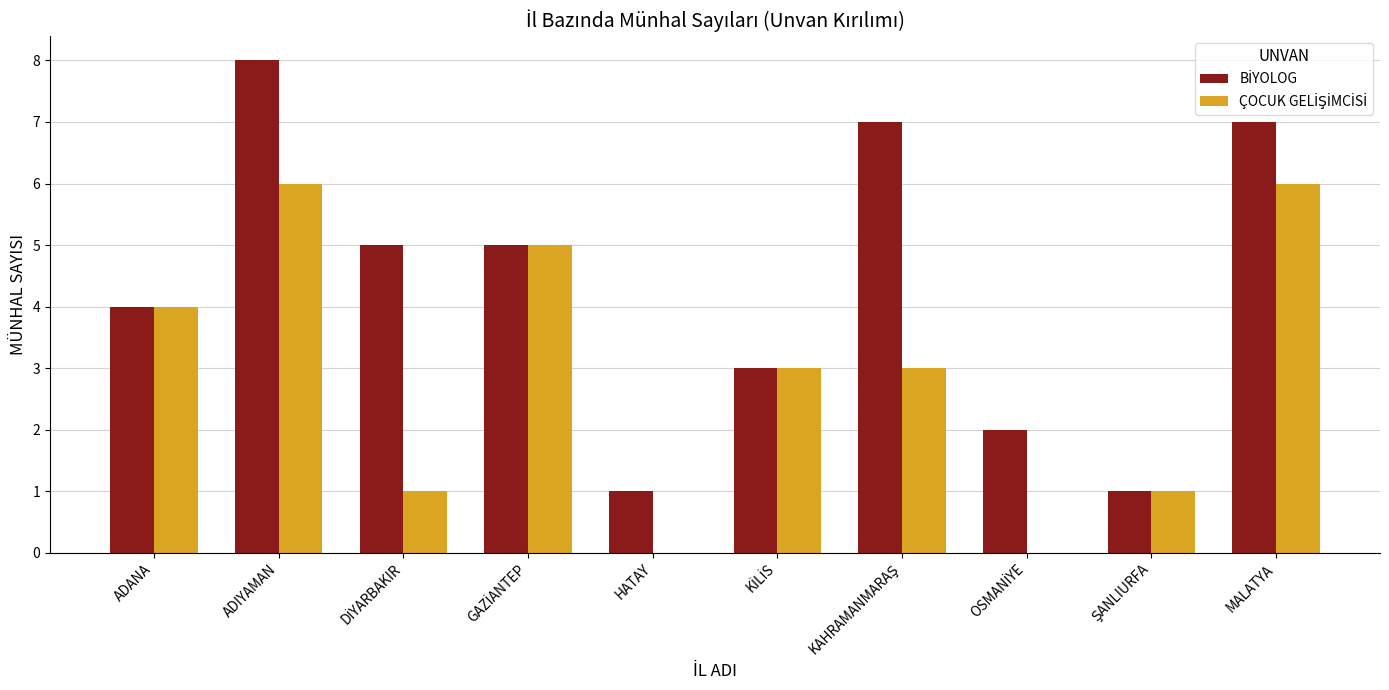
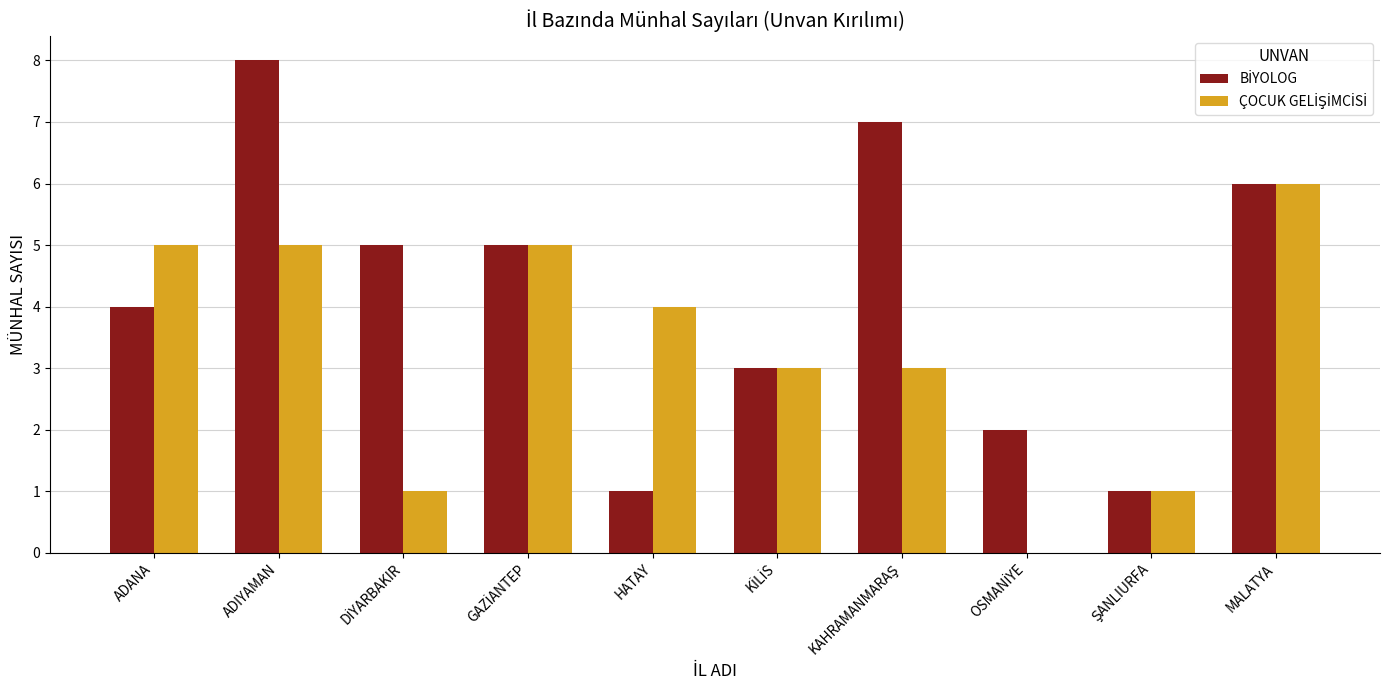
ÇOCUK GELİŞİMCİSİ, ADANA: 4 -> 5
ÇOCUK GELİŞİMCİSİ, ADIYAMAN: 6 -> 5
ÇOCUK GELİŞİMCİSİ, HATAY: 0 -> 4
BİYOLOG, MALATYA: 7 -> 6
